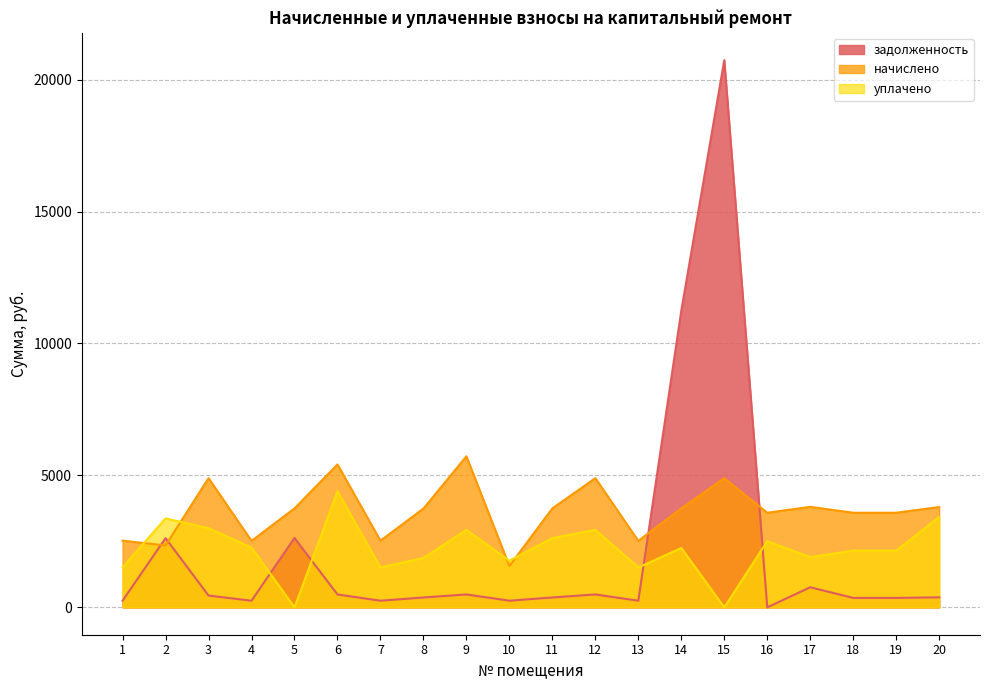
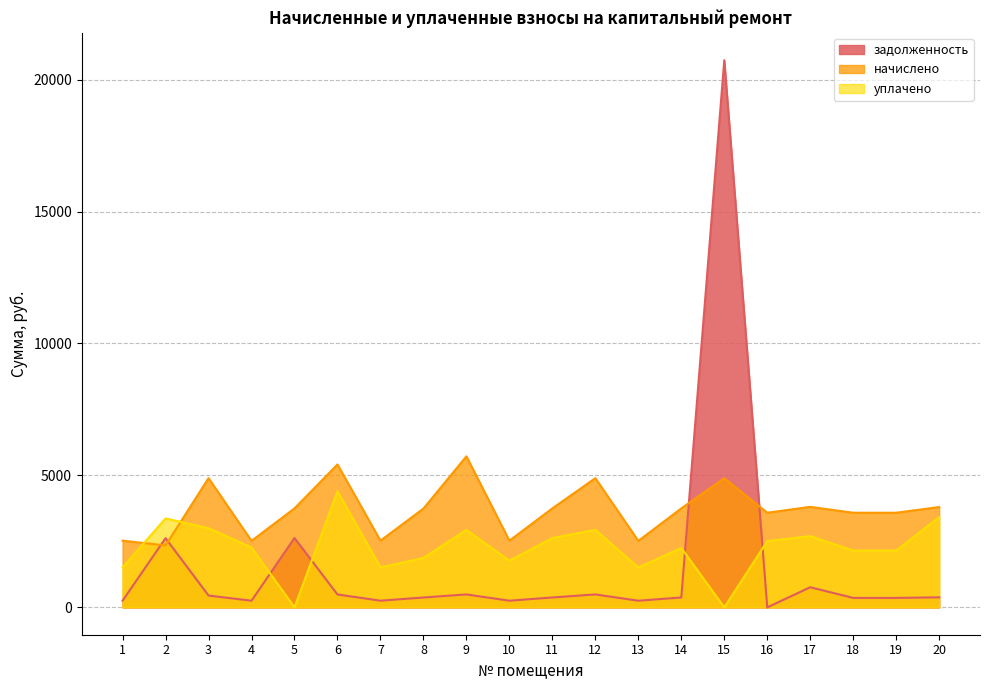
начислено, 10: 1600 -> 2500
задолженность, 14: 11200 -> 400
уплачено, 17: 1900 -> 2700
